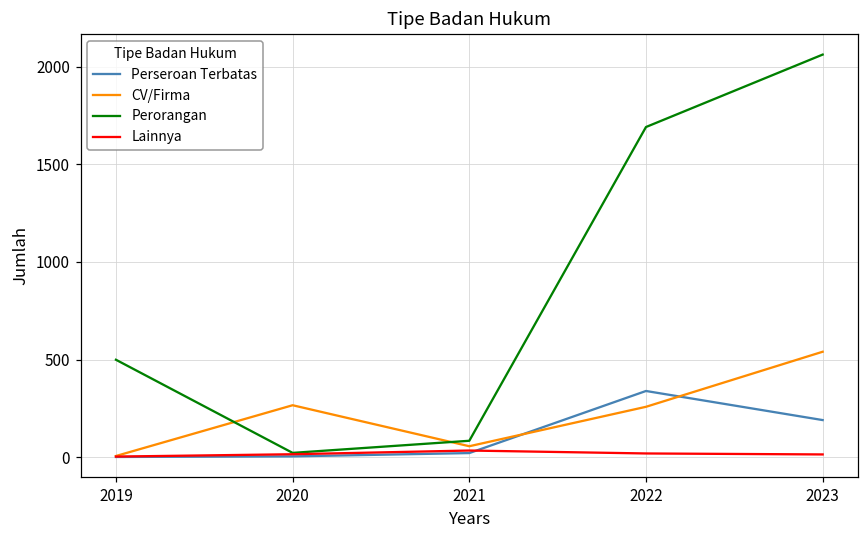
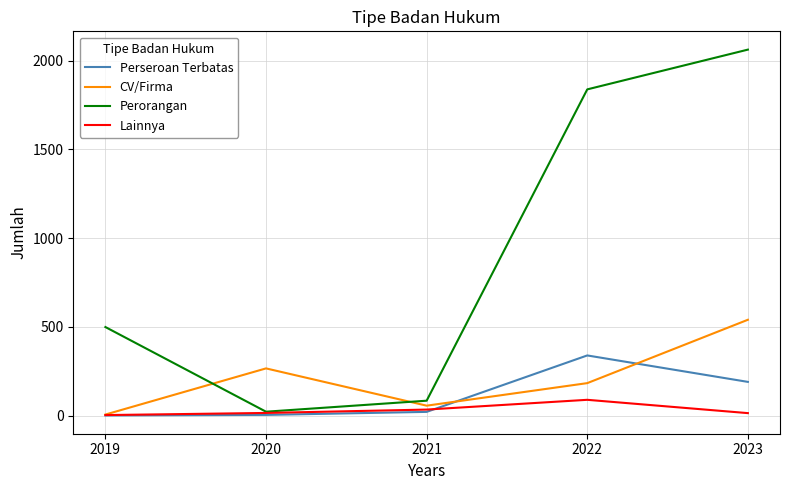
CV/Firma, 2022: 260 -> 180
Perorangan, 2022: 1690 -> 1840
Lainnya, 2022: 20 -> 90
